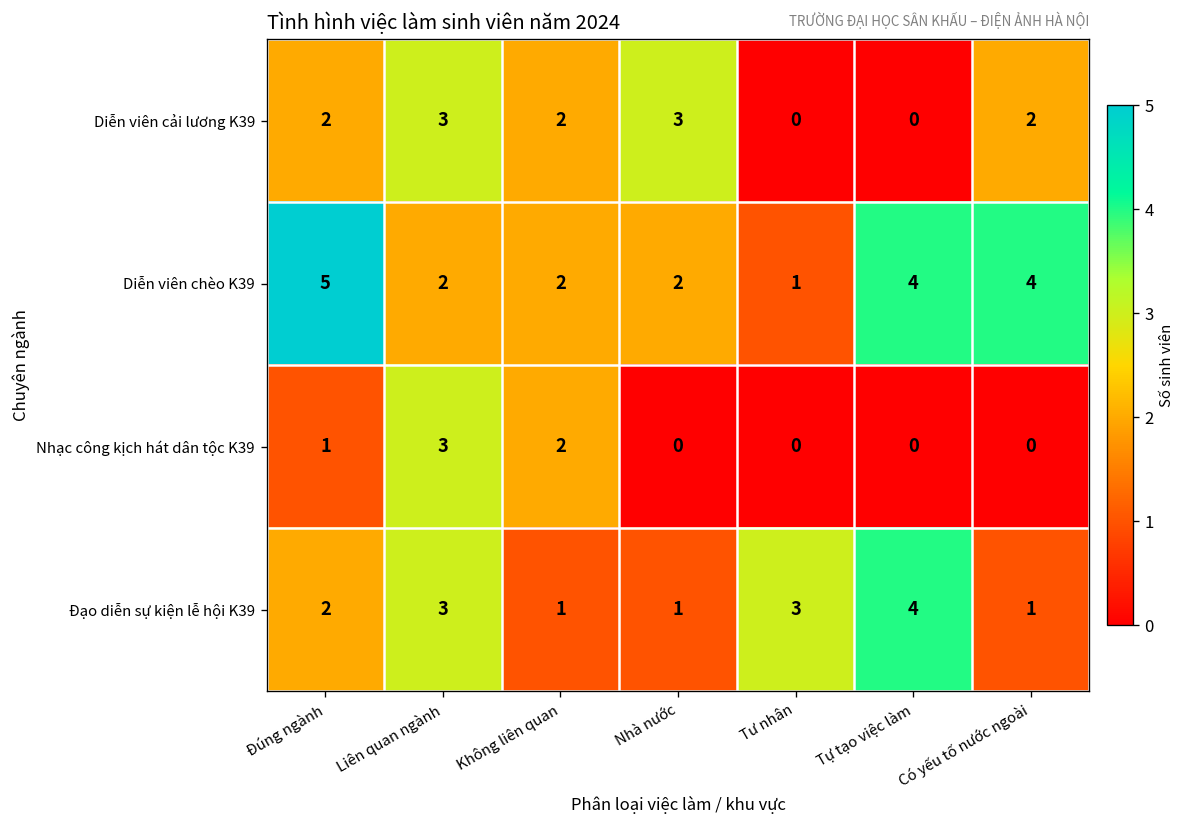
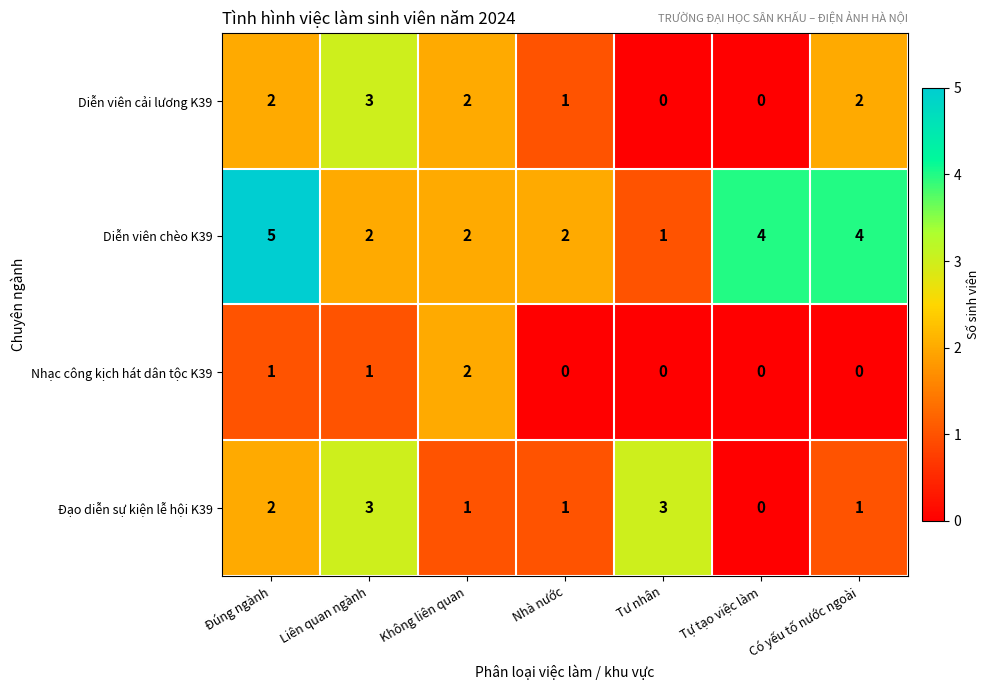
Diễn viên cải lương K39, Nhà nước: 3 -> 1
Nhạc công kịch hát dân tộc K39, Liên quan ngành: 3 -> 1
Đạo diễn sự kiện lễ hội K39, Tự tạo việc làm: 4 -> 0
